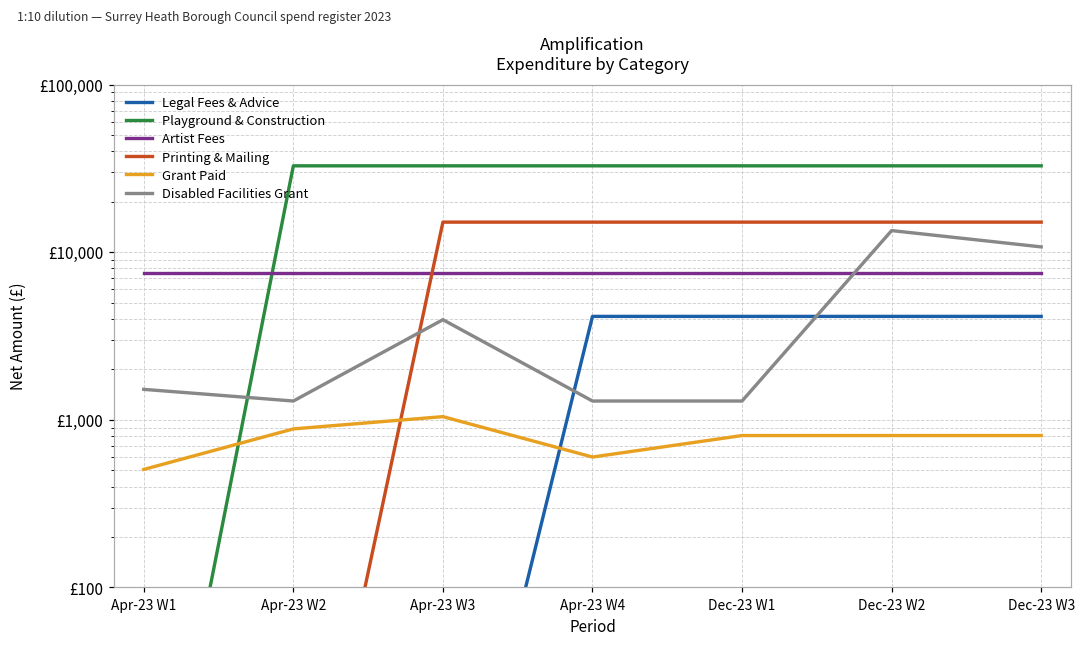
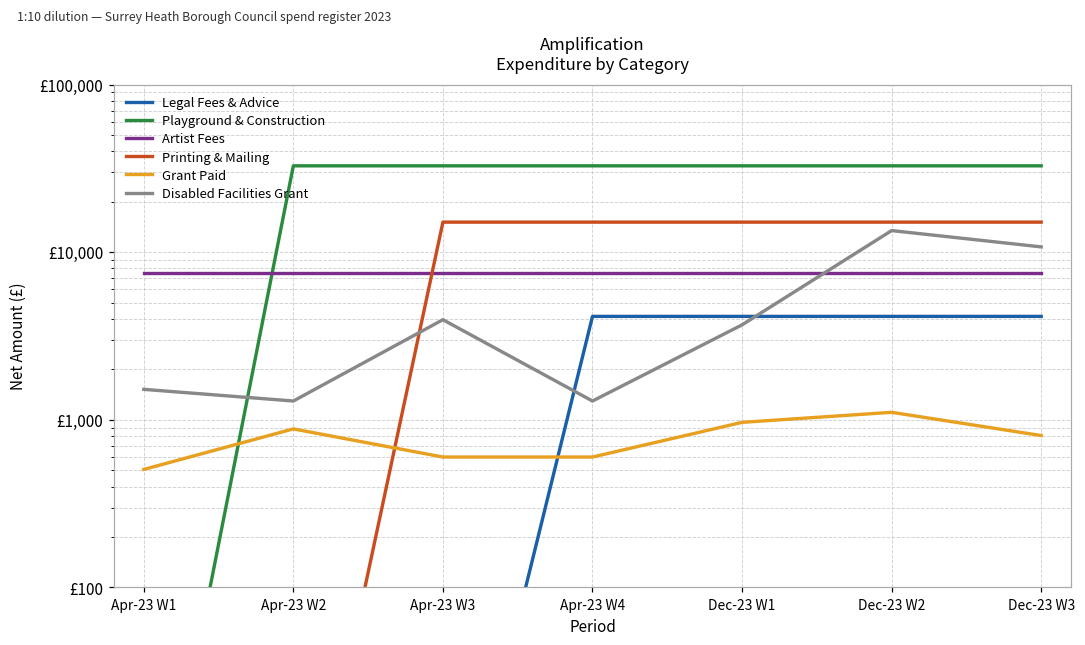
Grant Paid, Apr-23 W3: £1,000 -> £600
Grant Paid, Dec-23 W1: £800 -> £1,000
Disabled Facilities Grant, Dec-23 W1: £1,300 -> £3,700
Grant Paid, Dec-23 W2: £800 -> £1,100
